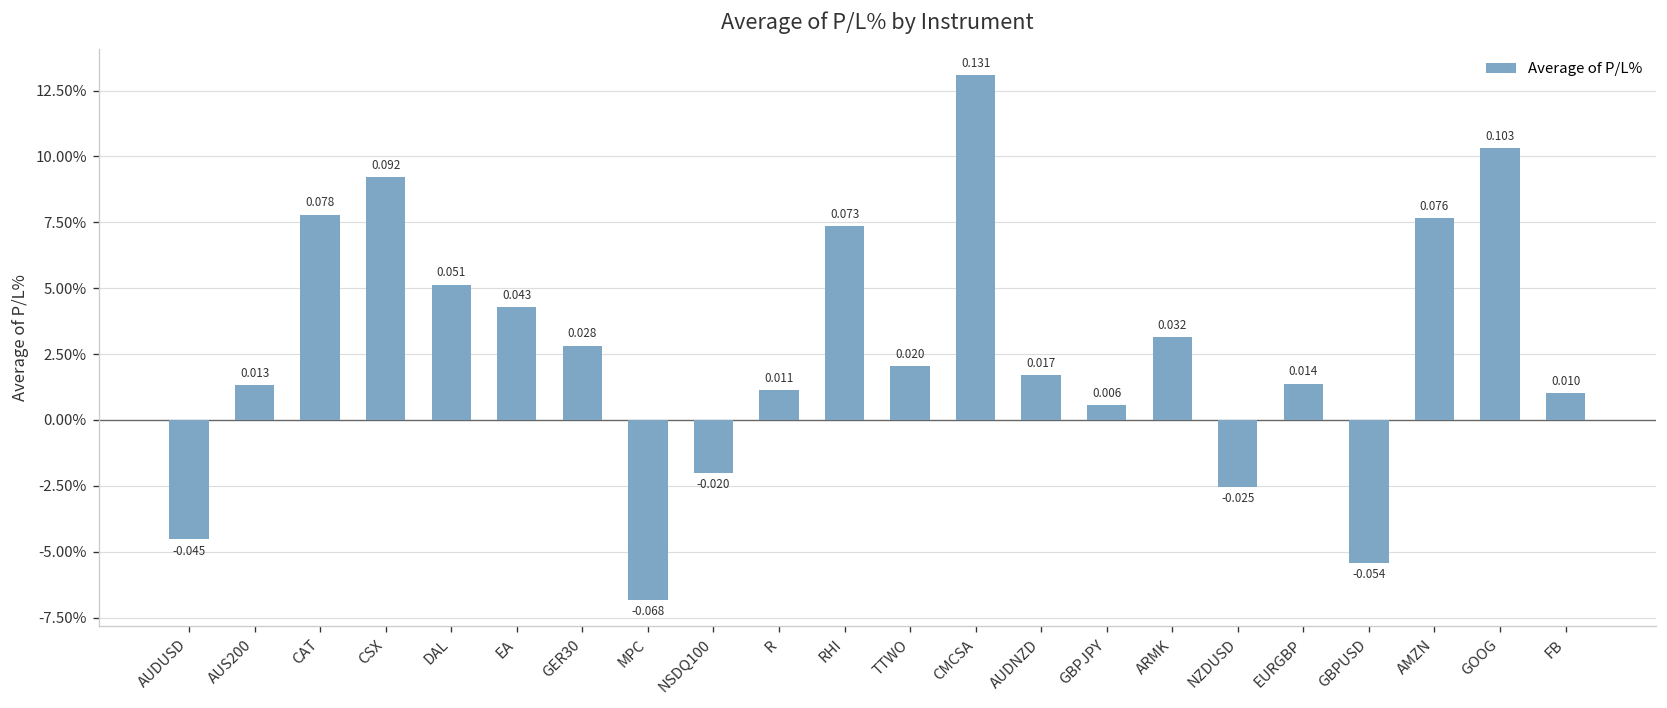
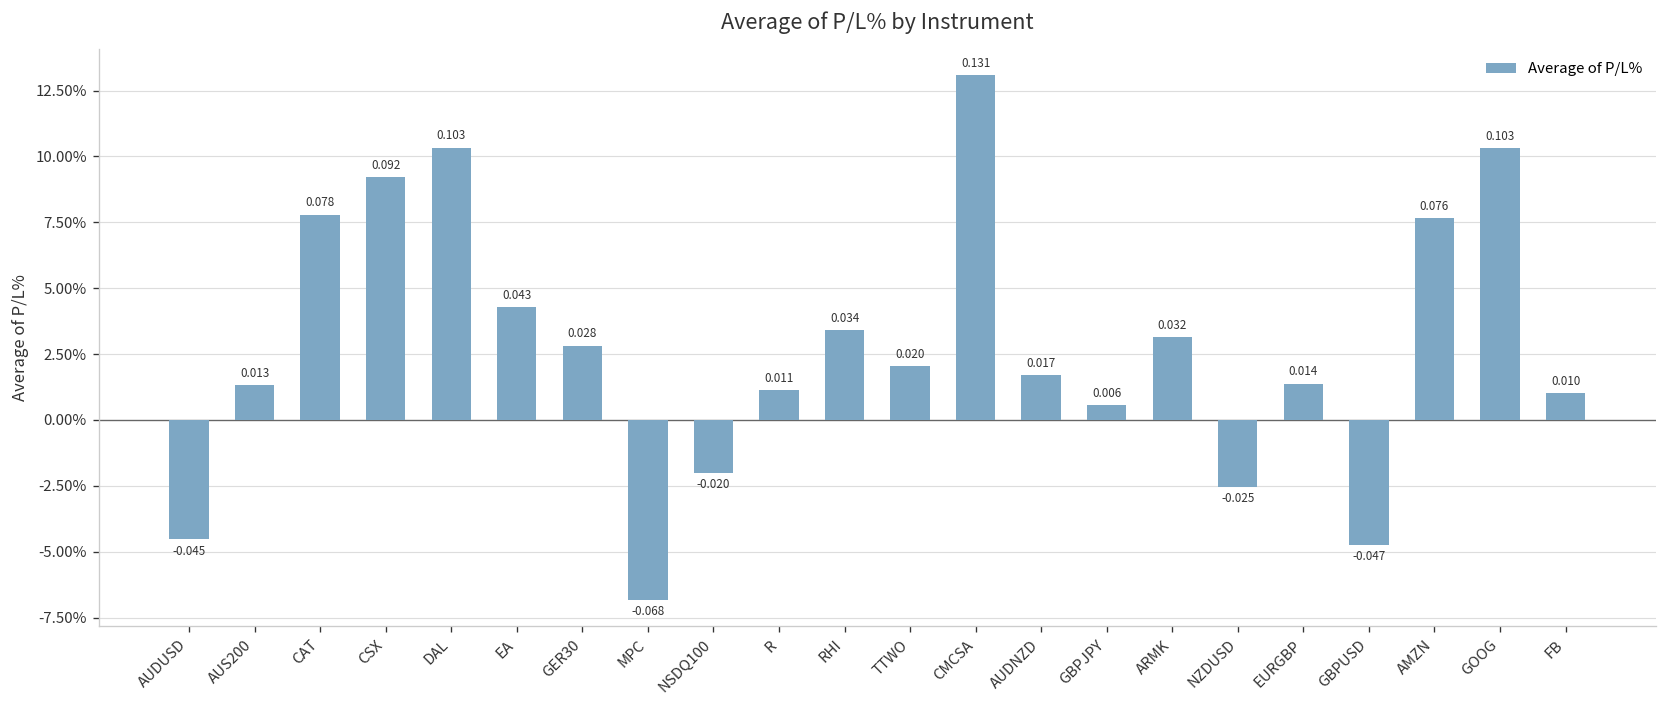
DAL: 0.051 -> 0.103
RHI: 0.073 -> 0.034
GBPUSD: -0.054 -> -0.047
